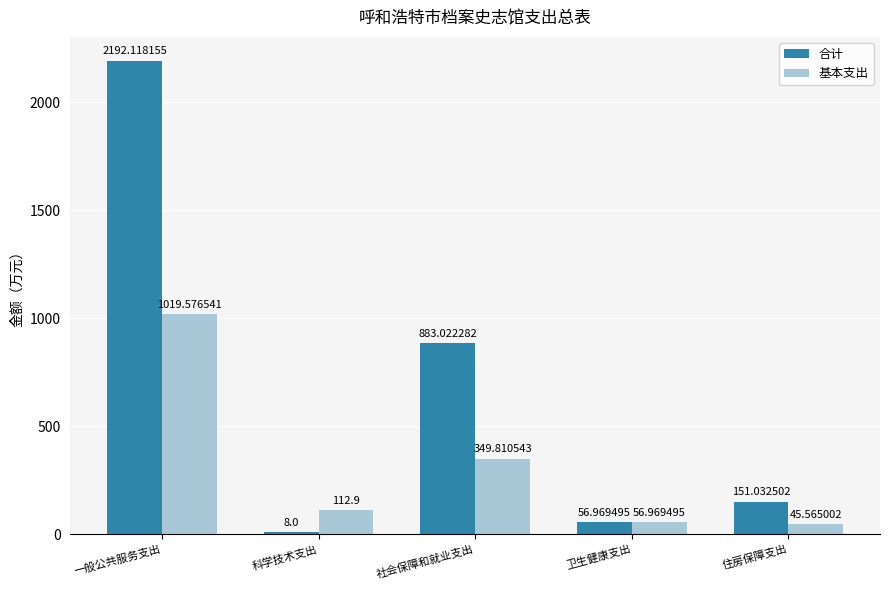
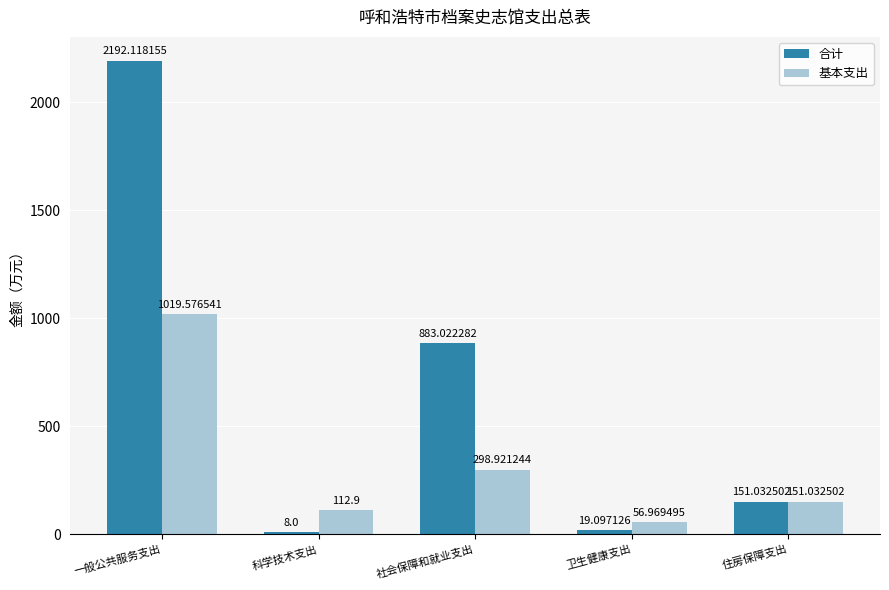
基本支出, 社会保障和就业支出: 349.810543 -> 298.921244
合计, 卫生健康支出: 56.969495 -> 19.097126
基本支出, 住房保障支出: 45.565002 -> 151.032502
